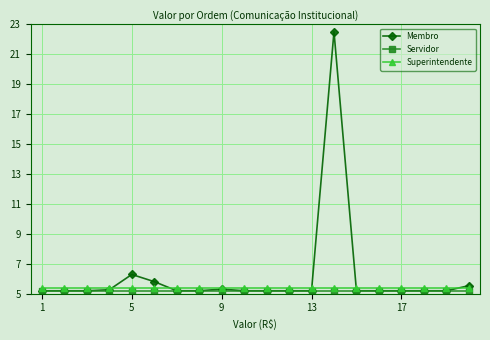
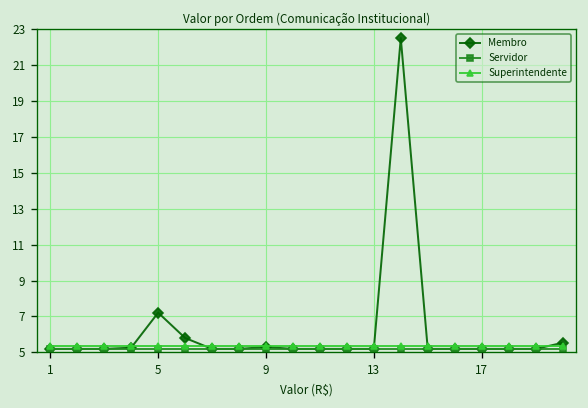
Membro, 5: 6.3 -> 7.2
